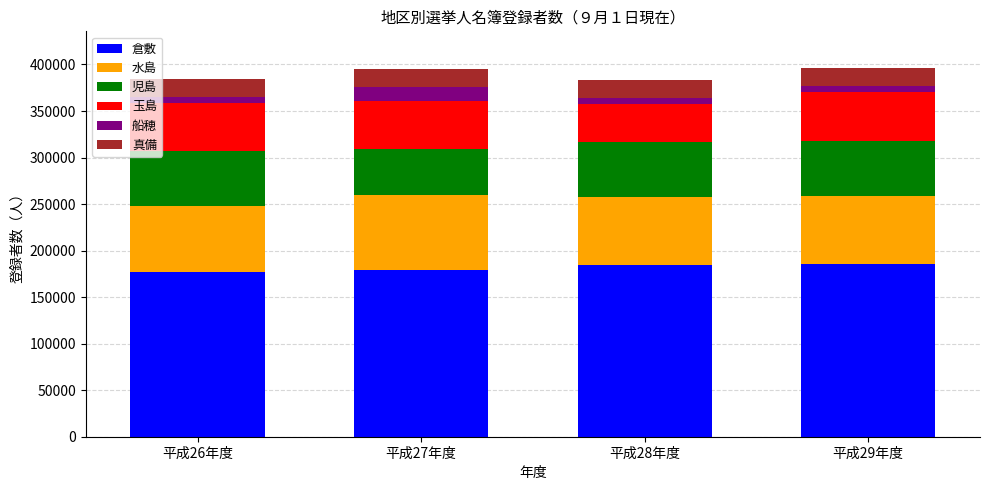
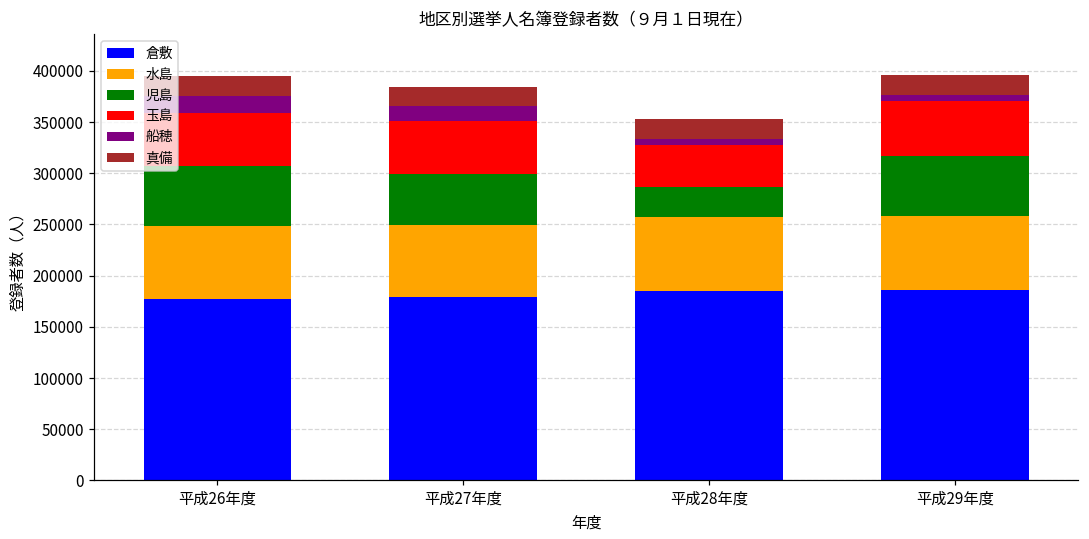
船穂, 平成26年度: 10000 -> 20000
水島, 平成27年度: 80000 -> 70000
児島, 平成28年度: 60000 -> 30000
